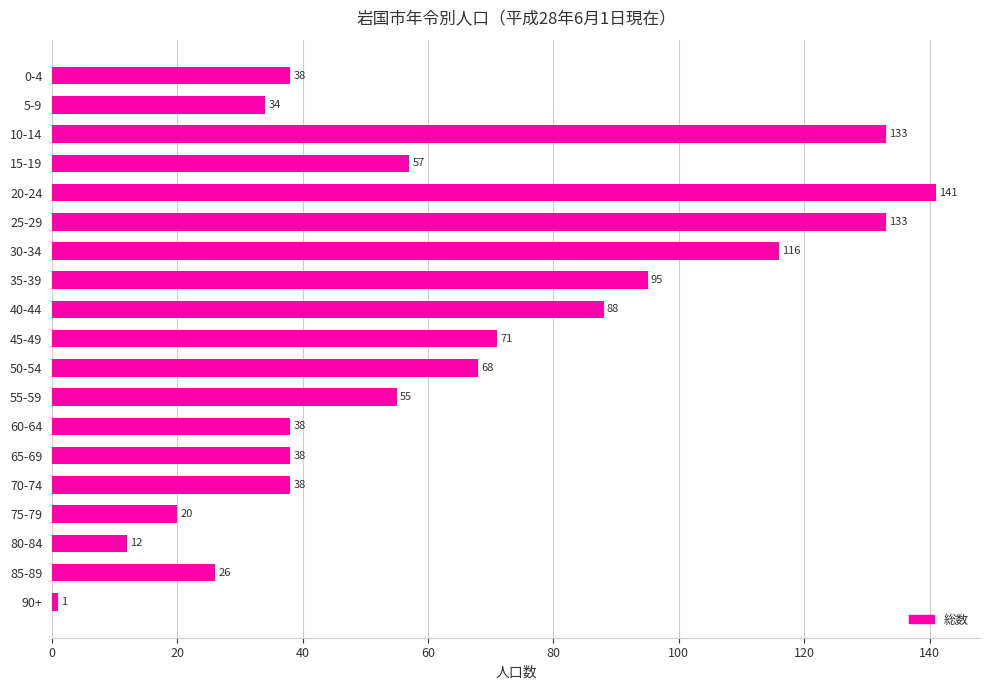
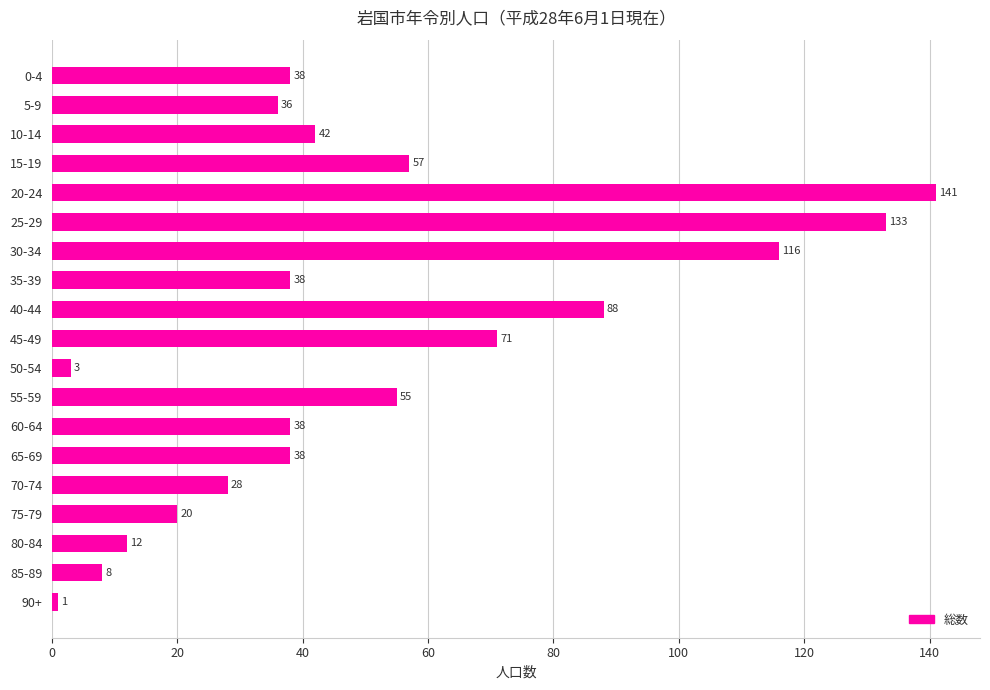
5-9: 34 -> 36
10-14: 133 -> 42
35-39: 95 -> 38
50-54: 68 -> 3
70-74: 38 -> 28
85-89: 26 -> 8
